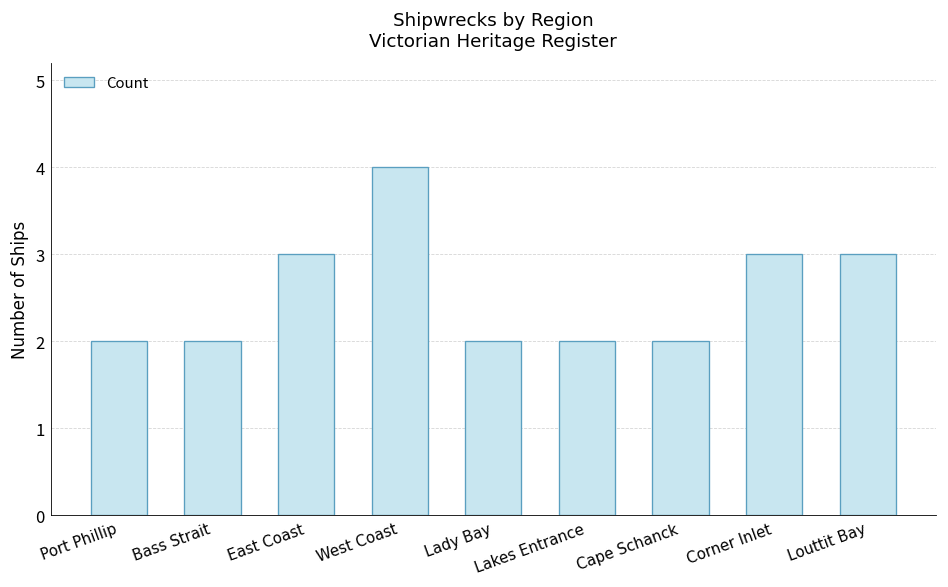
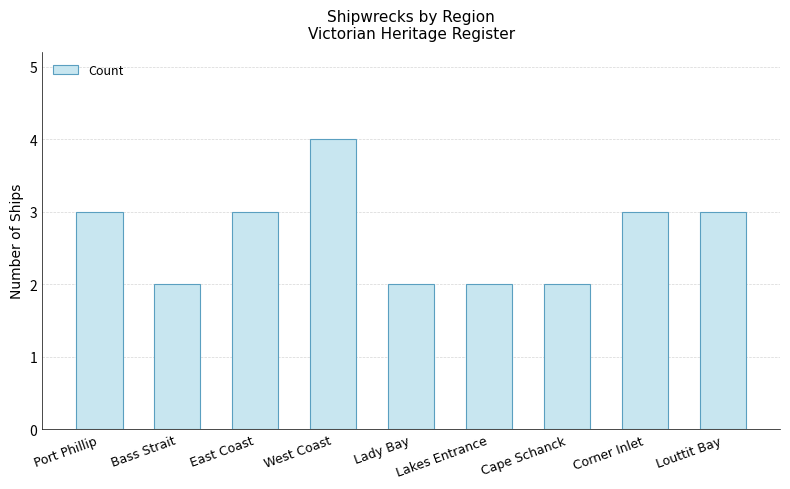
Port Phillip: 2 -> 3
